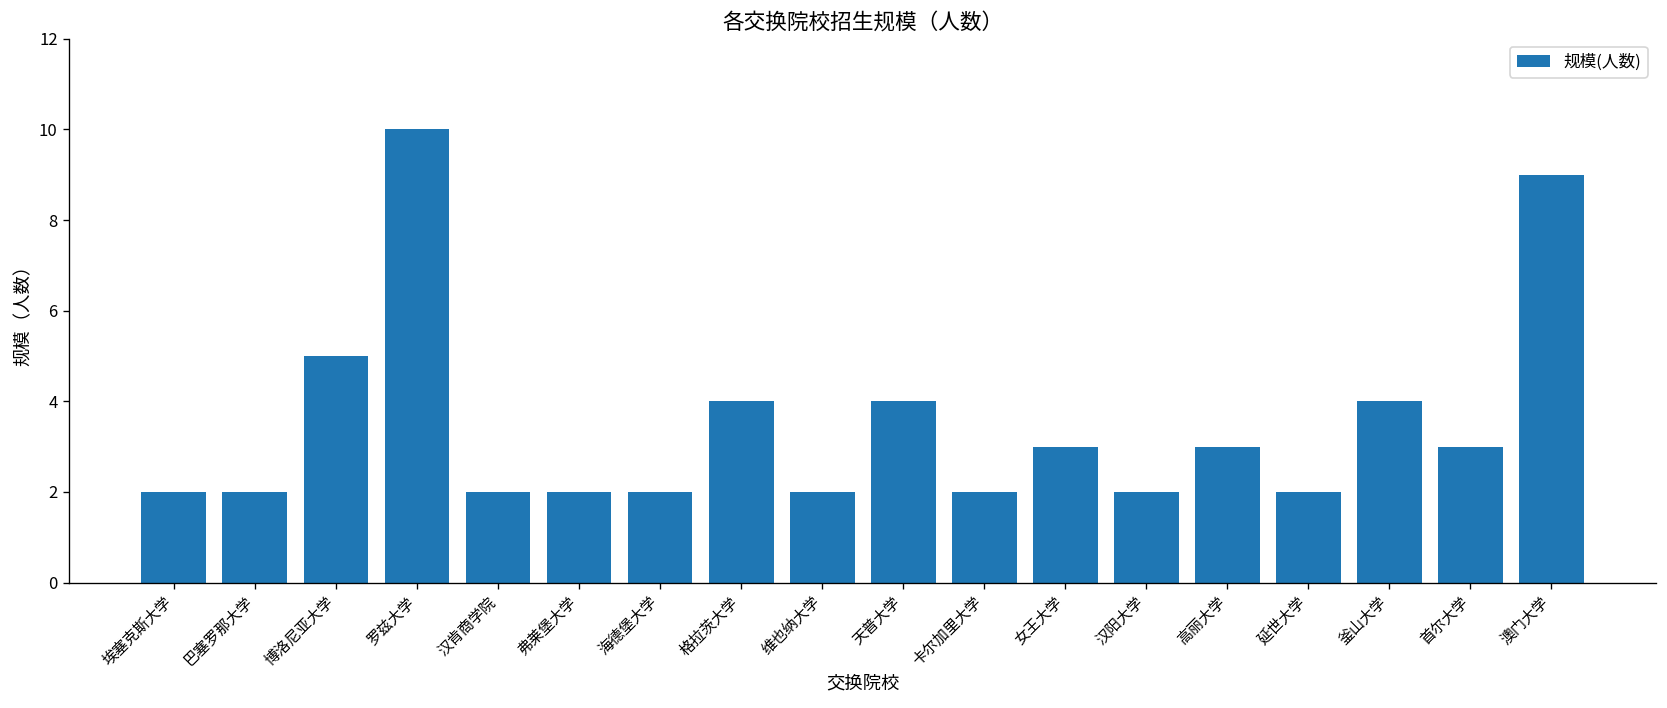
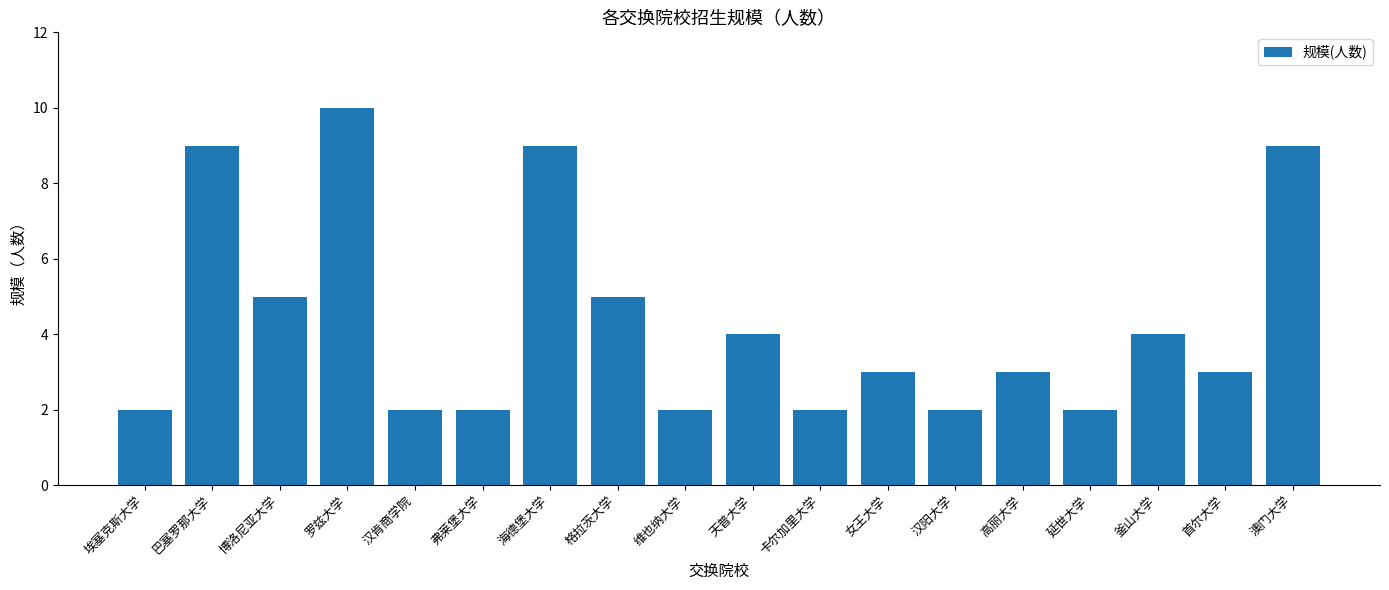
巴塞罗那大学: 2 -> 9
海德堡大学: 2 -> 9
格拉茨大学: 4 -> 5
